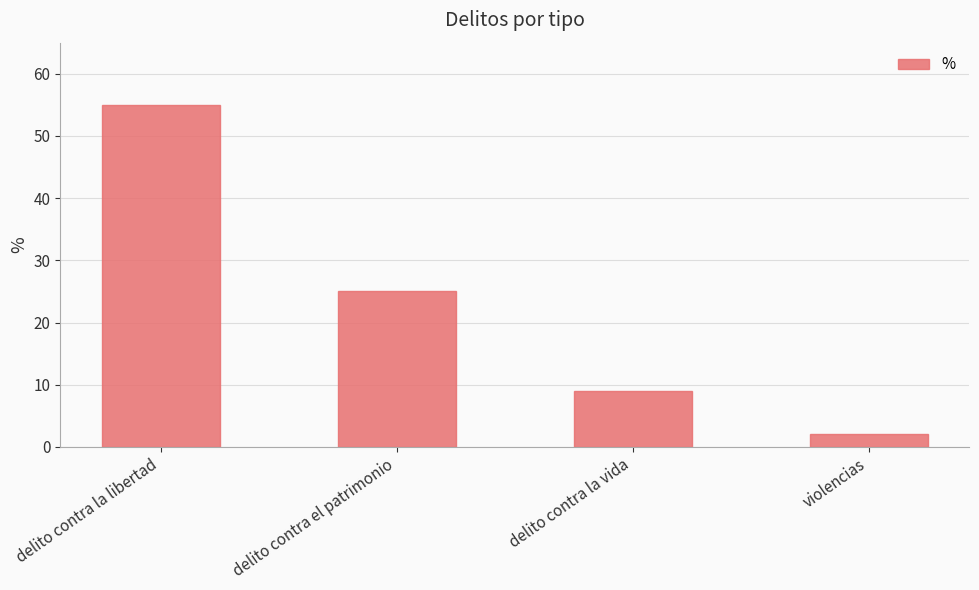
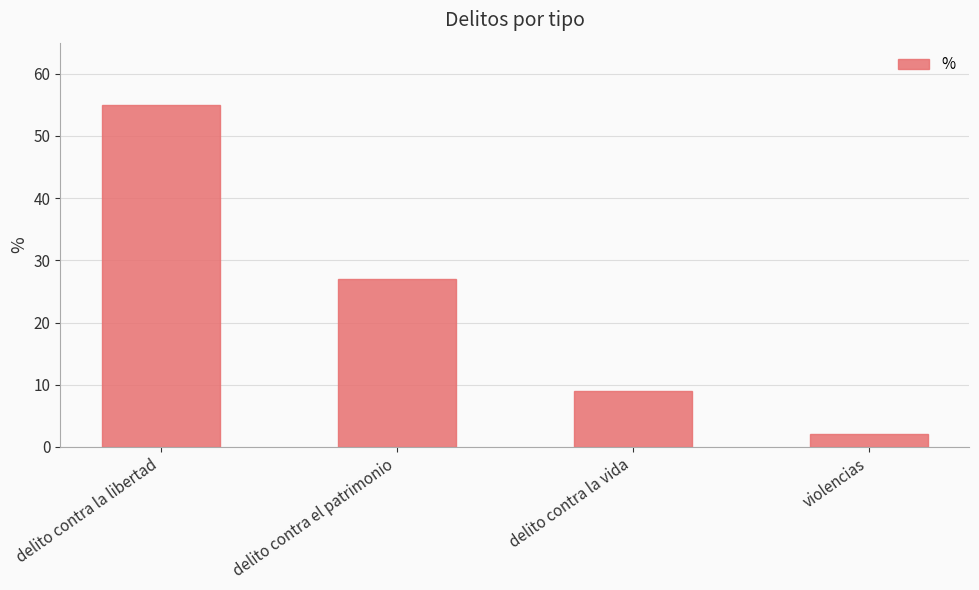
delito contra el patrimonio: 25 -> 27
